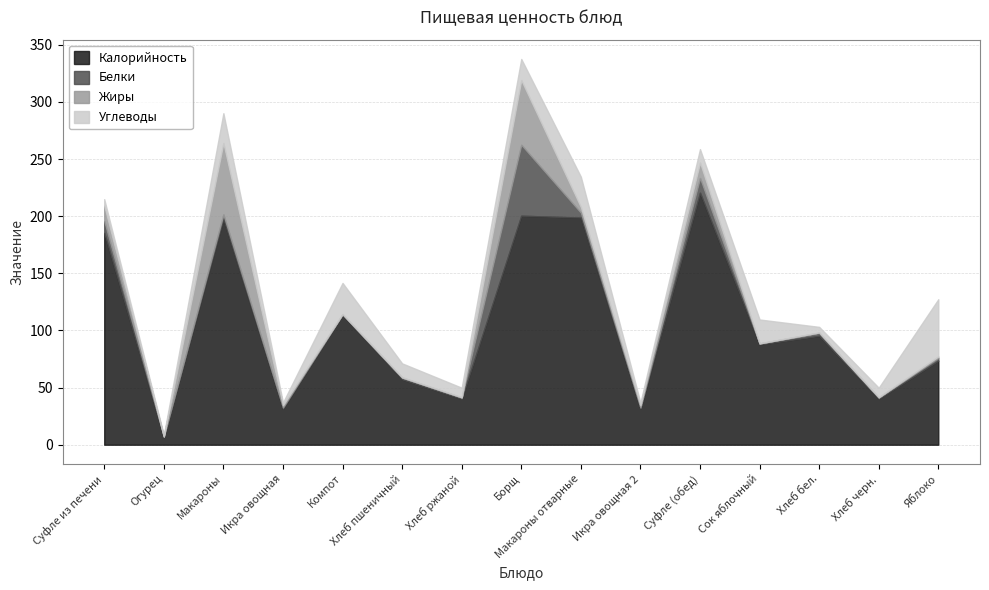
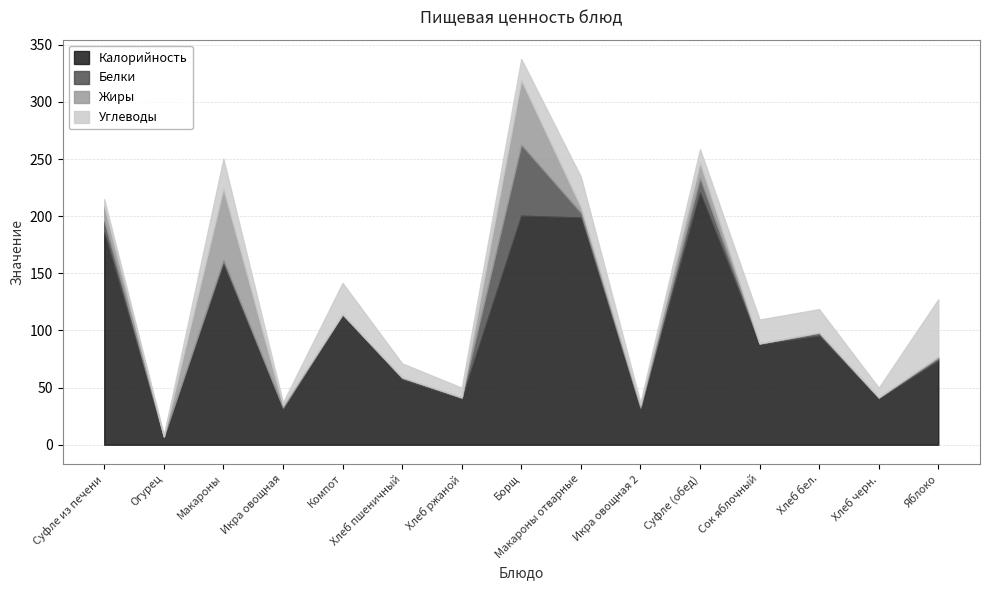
Калорийность, Макароны: 197 -> 158
Углеводы, Хлеб бел.: 5 -> 20
